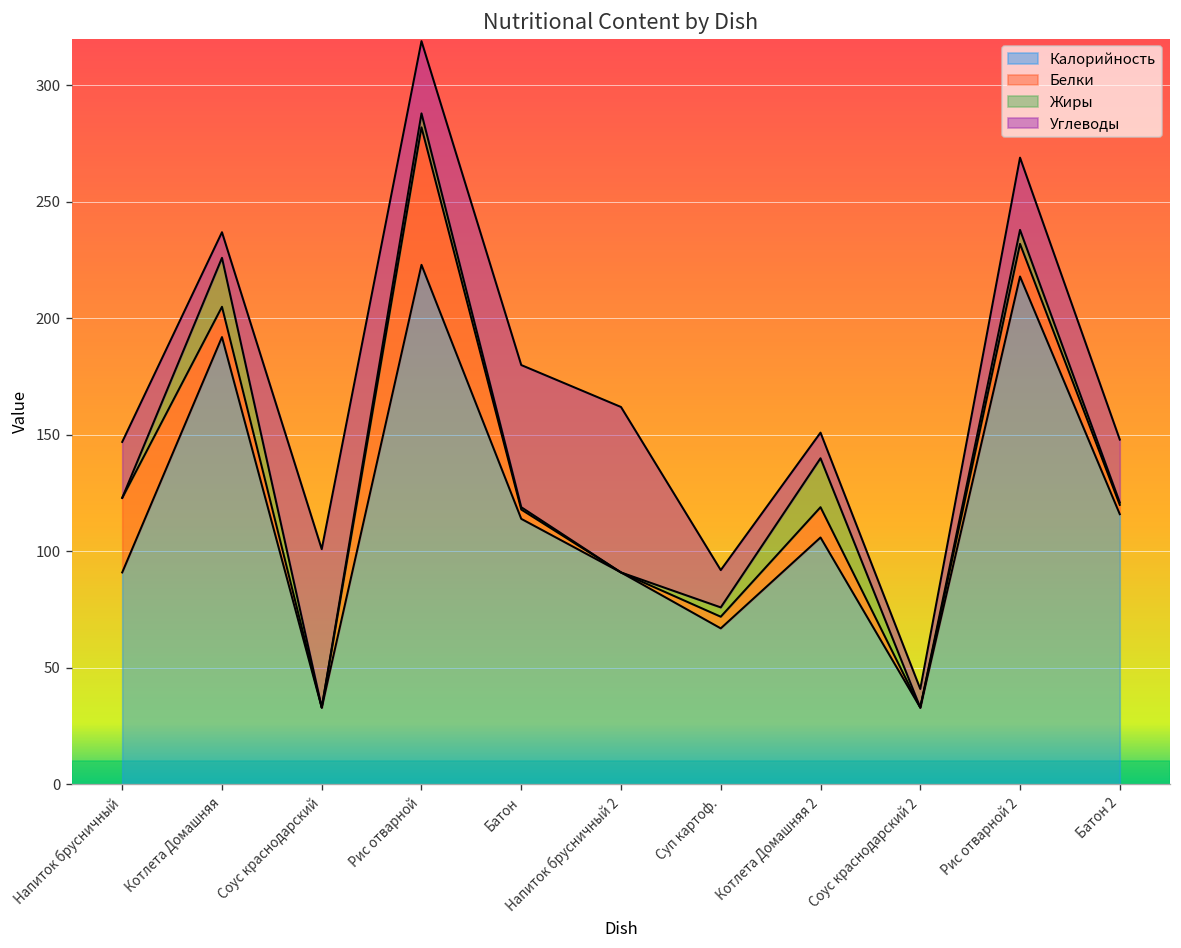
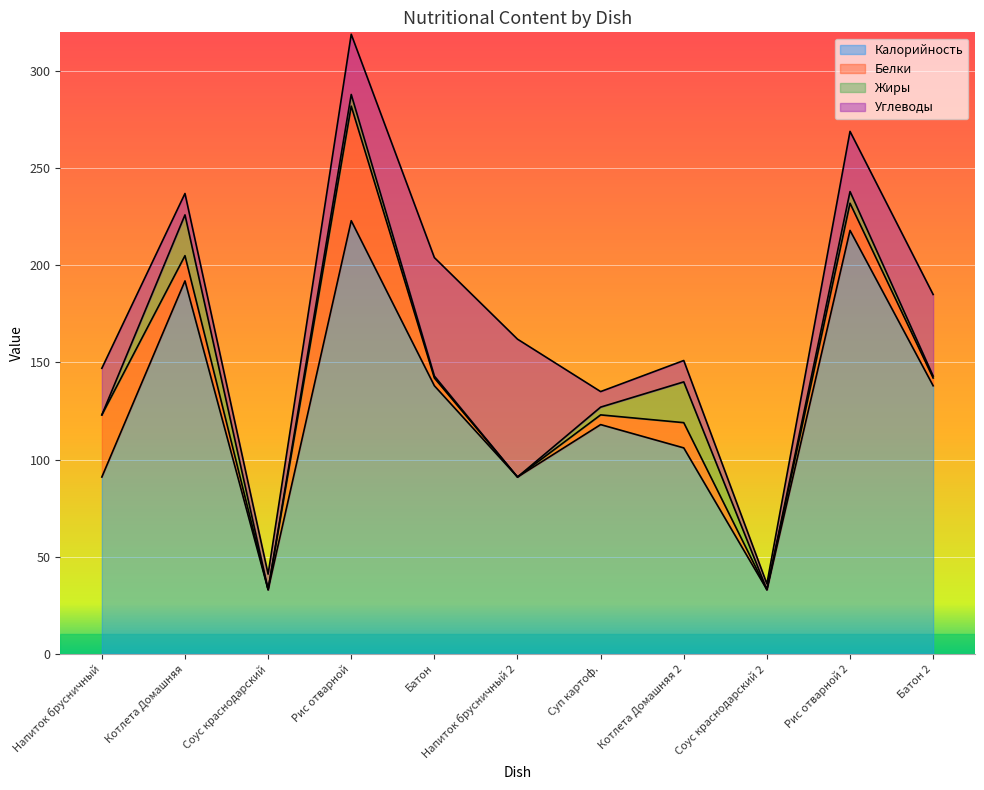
Углеводы, Соус краснодарский: 68 -> 8
Калорийность, Батон: 114 -> 138
Калорийность, Суп картоф.: 67 -> 118
Углеводы, Суп картоф.: 16 -> 8
Углеводы, Соус краснодарский 2: 8 -> 3
Калорийность, Батон 2: 116 -> 138
Углеводы, Батон 2: 27 -> 42
